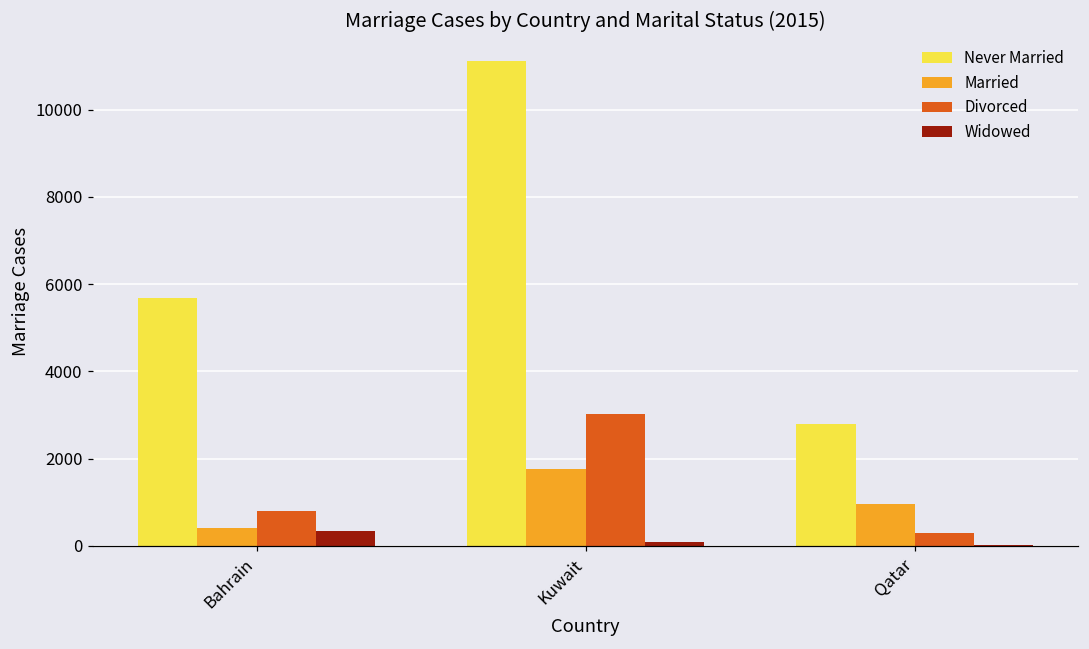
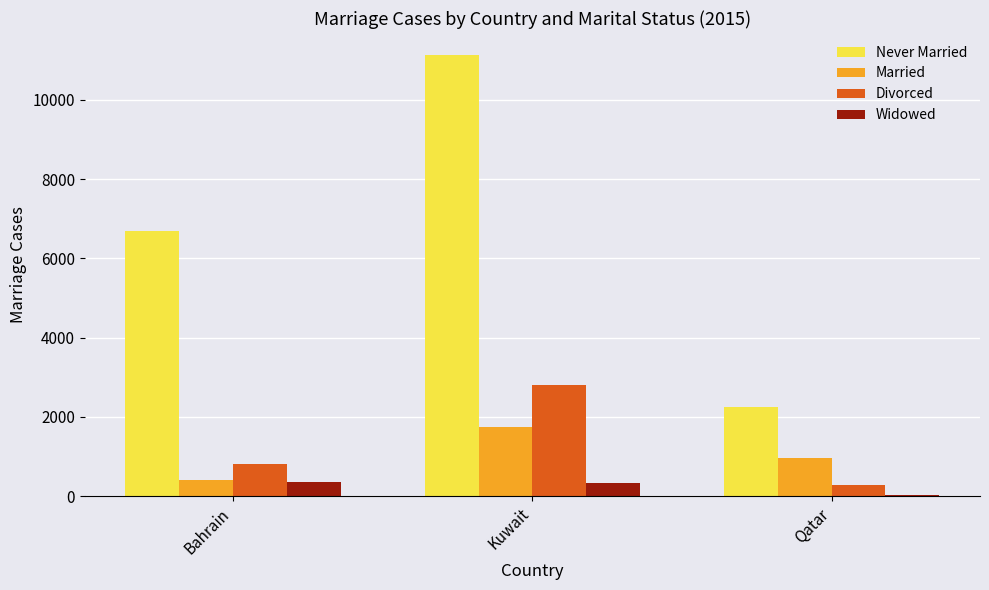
Never Married, Bahrain: 5700 -> 6700
Divorced, Kuwait: 3000 -> 2800
Widowed, Kuwait: 100 -> 300
Never Married, Qatar: 2800 -> 2300
